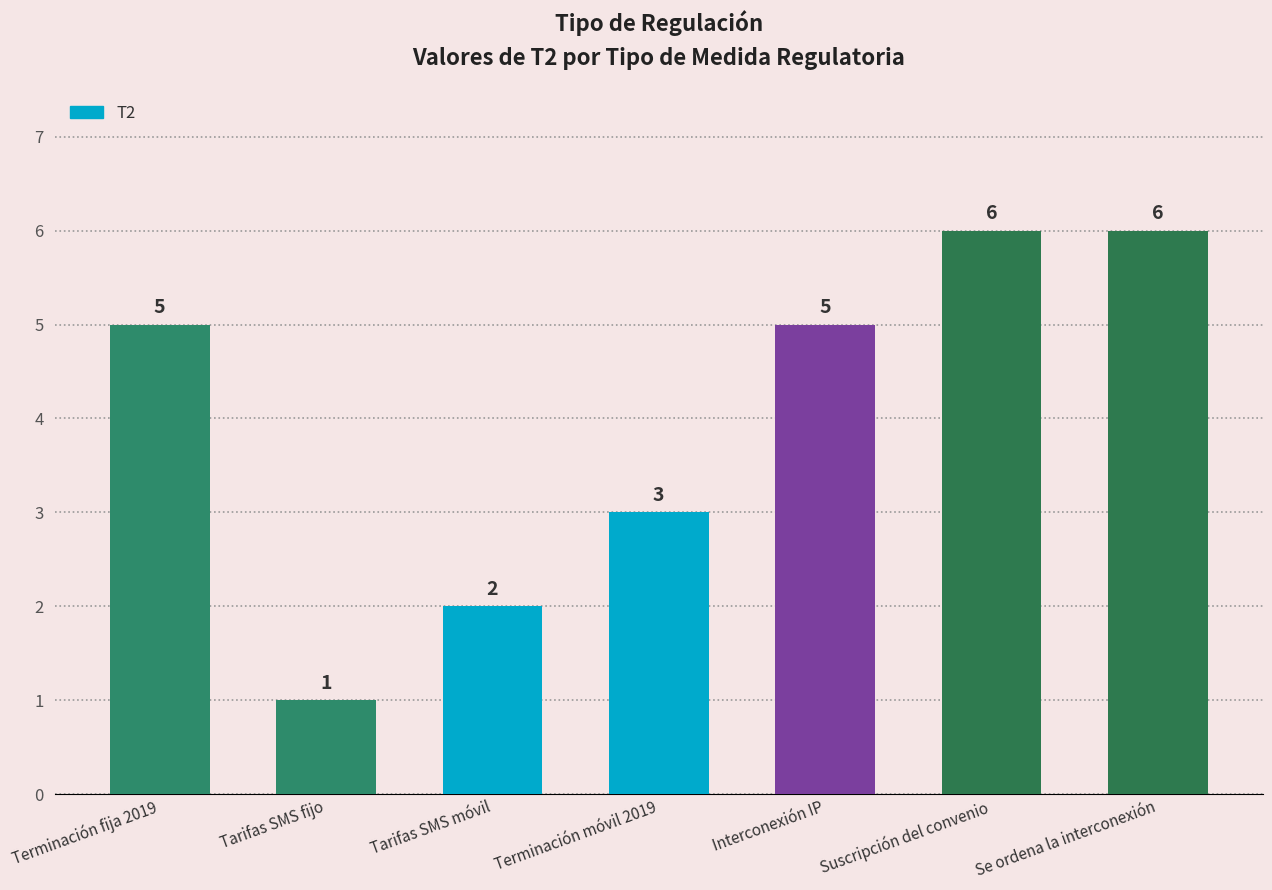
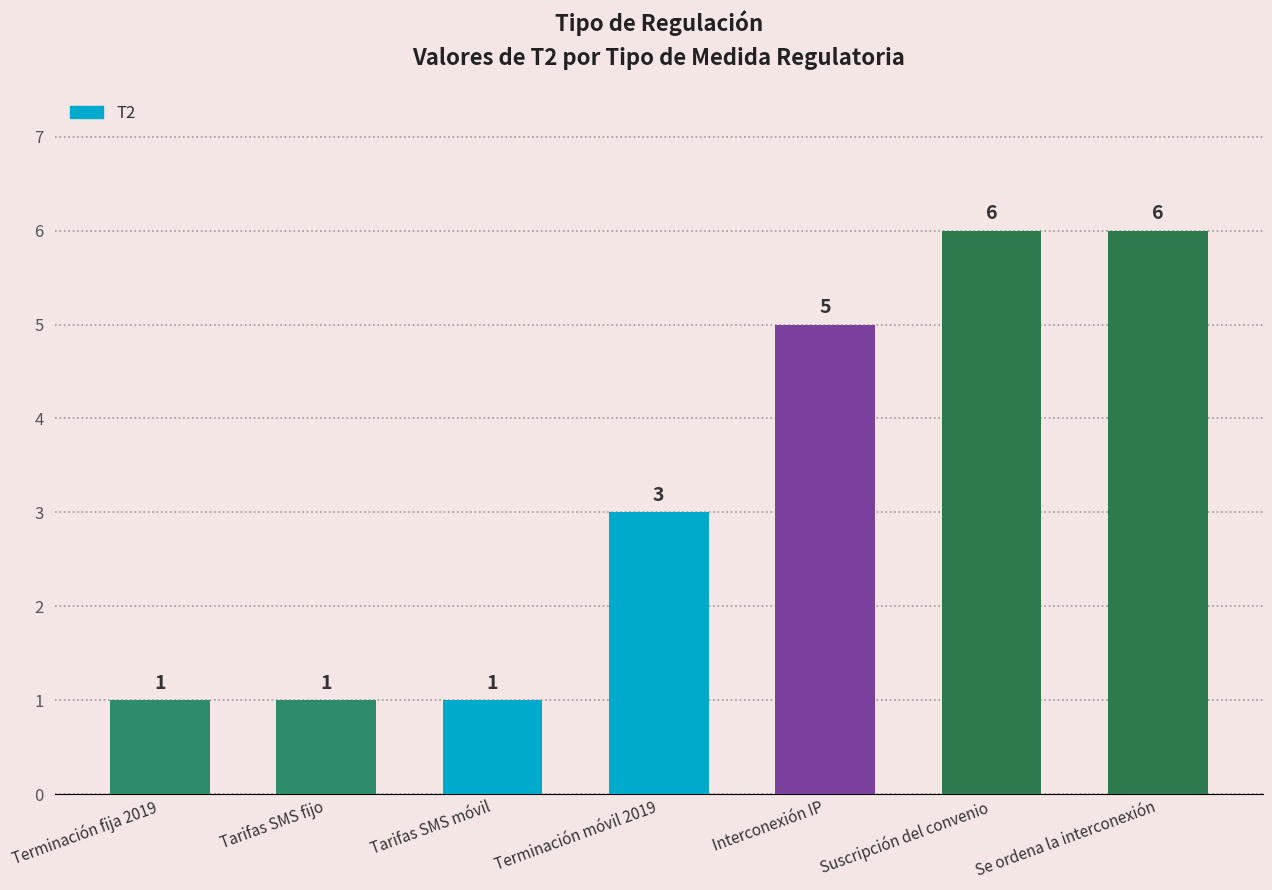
Terminación fija 2019: 5 -> 1
Tarifas SMS móvil: 2 -> 1
